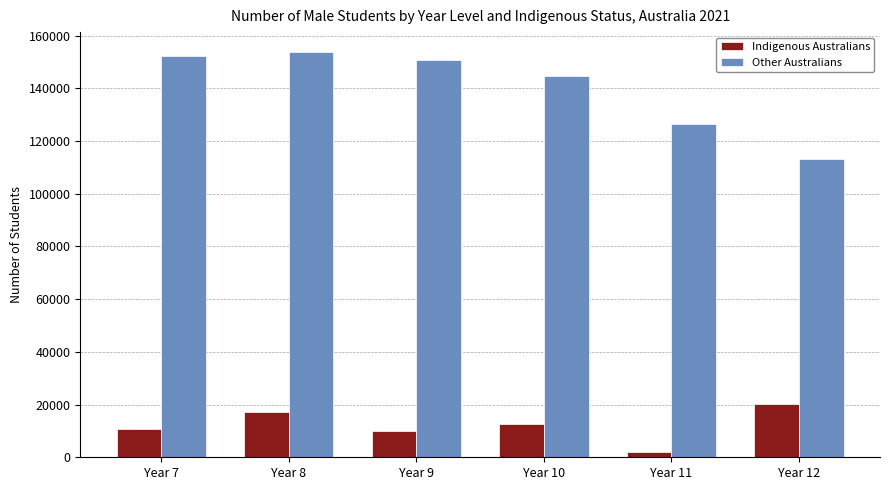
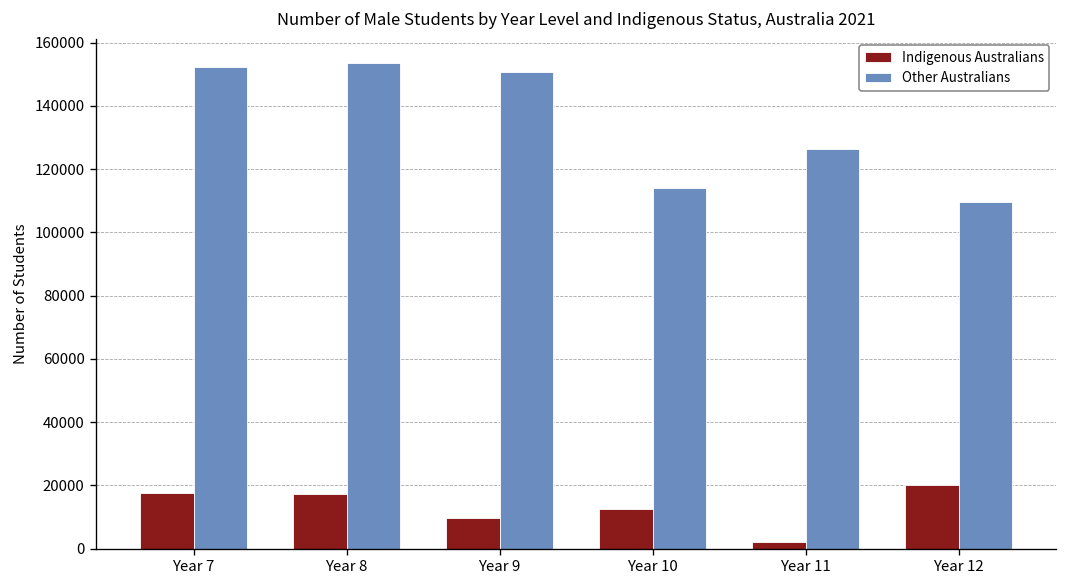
Indigenous Australians, Year 7: 11000 -> 18000
Other Australians, Year 10: 145000 -> 114000
Other Australians, Year 12: 113000 -> 110000
